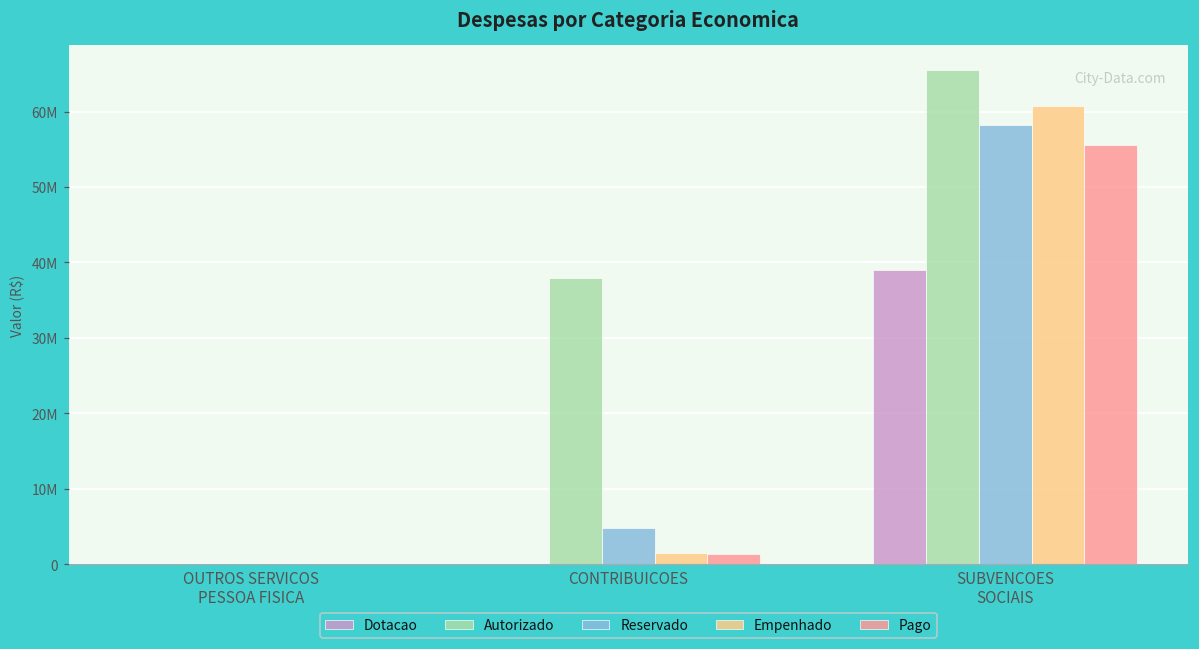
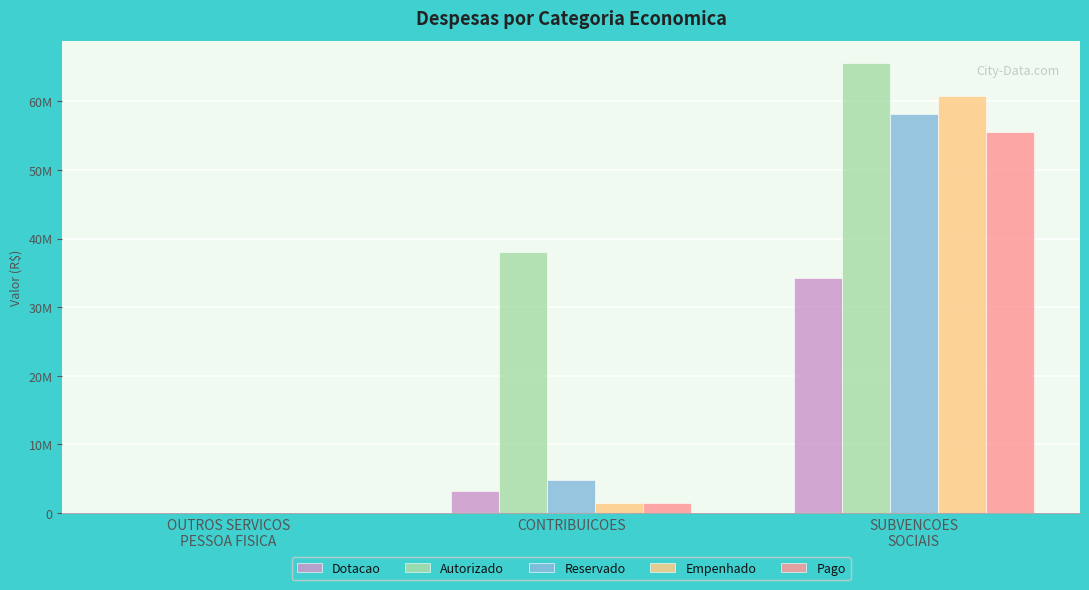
Dotacao, CONTRIBUICOES: 0 -> 3000000
Dotacao, SUBVENCOES SOCIAIS: 39000000 -> 34000000
